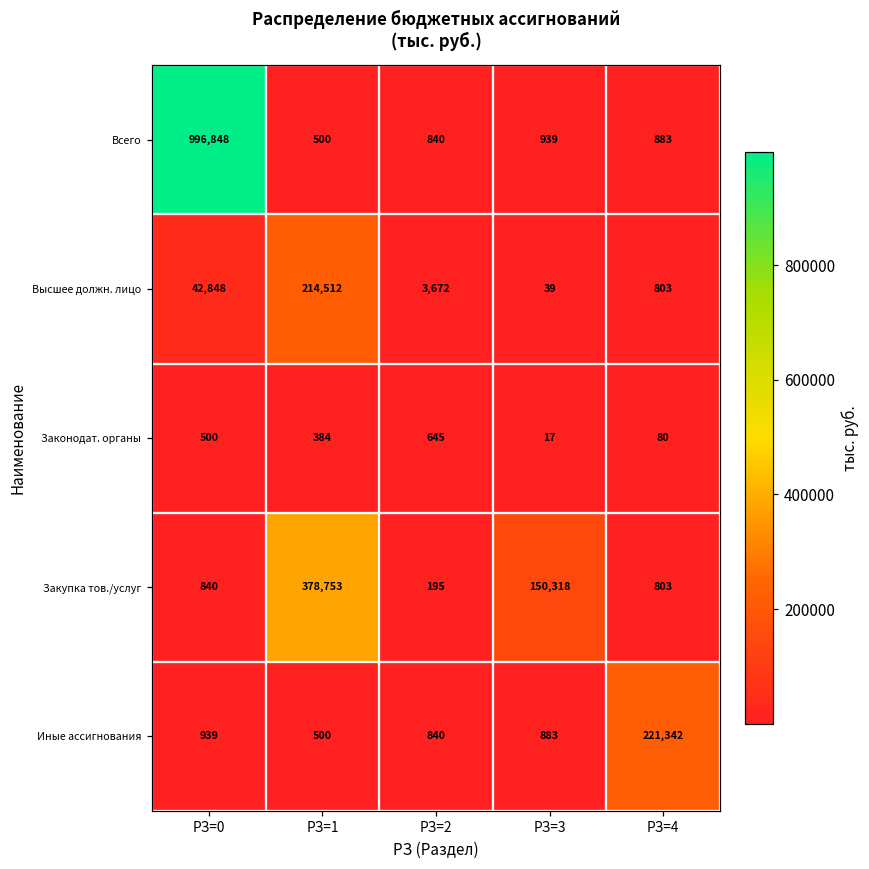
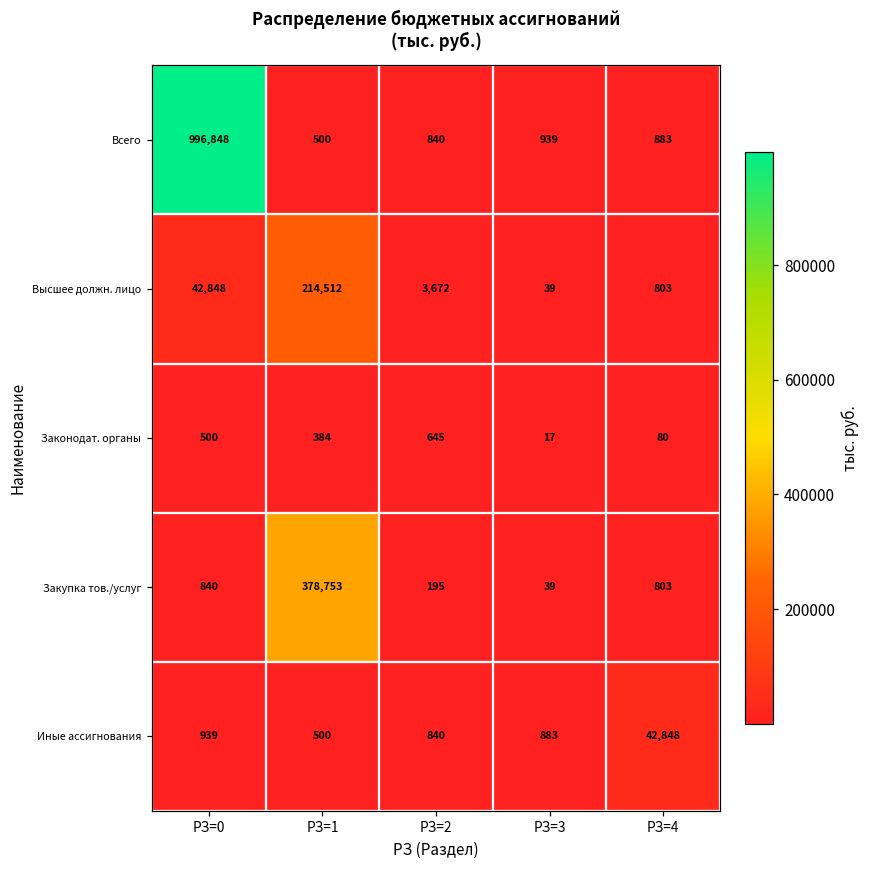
Закупка тов./услуг, РЗ=3: 150,318 -> 39
Иные ассигнования, РЗ=4: 221,342 -> 42,848
